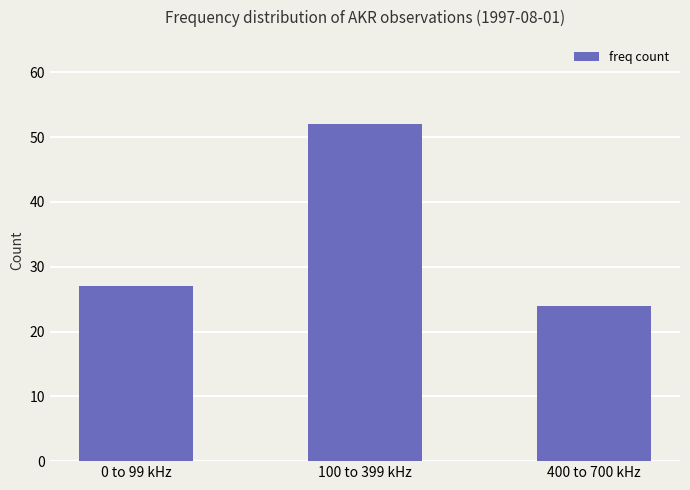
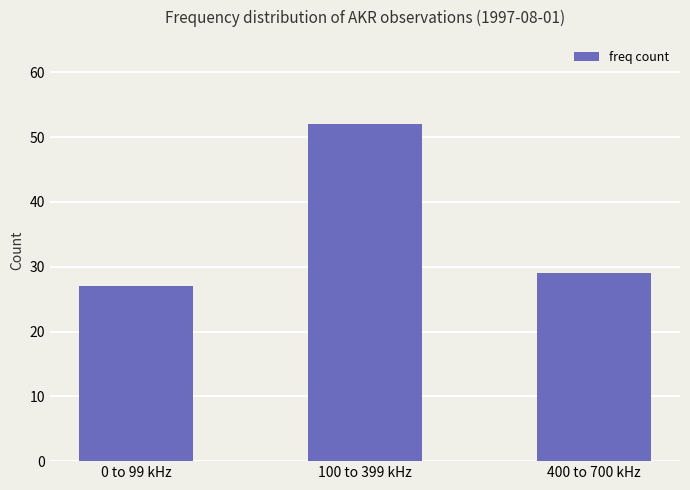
400 to 700 kHz: 24 -> 29
